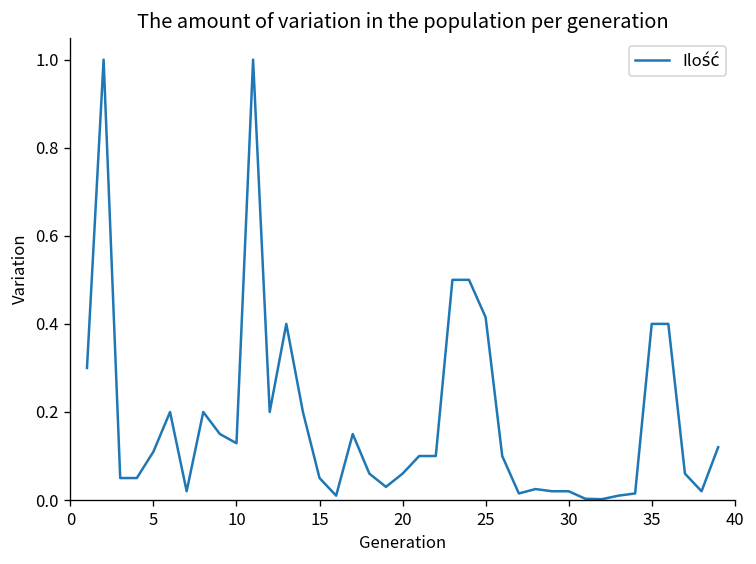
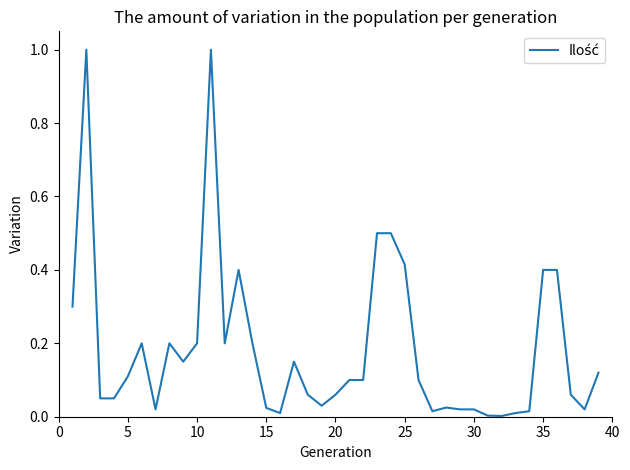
10: 0.13 -> 0.20
15: 0.05 -> 0.02
